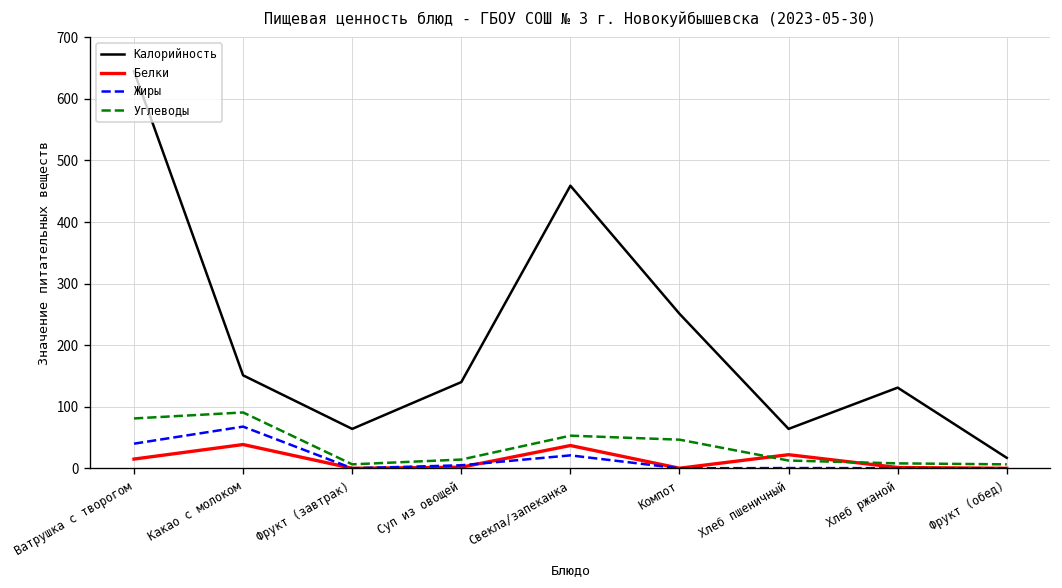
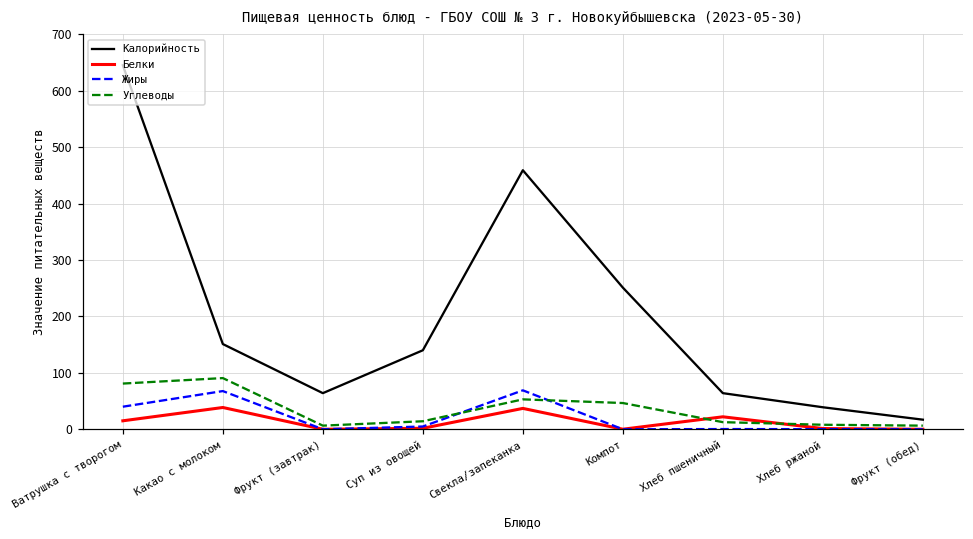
Жиры, Свекла/запеканка: 20 -> 70
Калорийность, Хлеб ржаной: 130 -> 40
